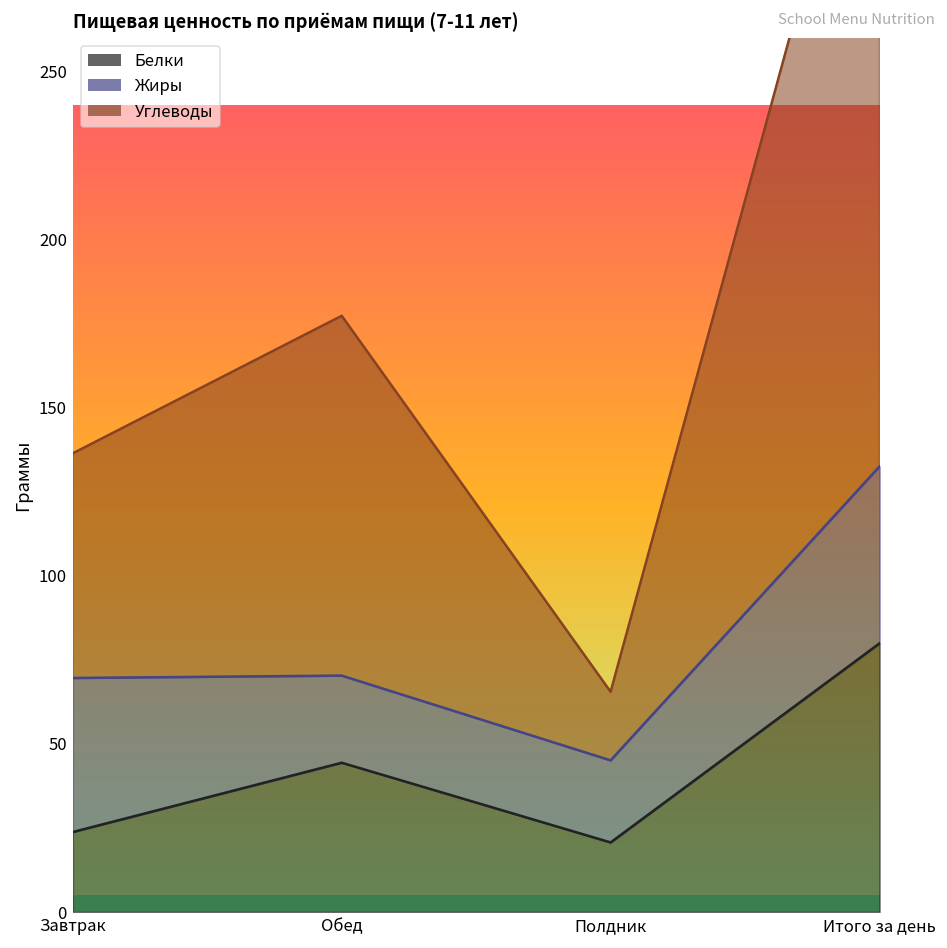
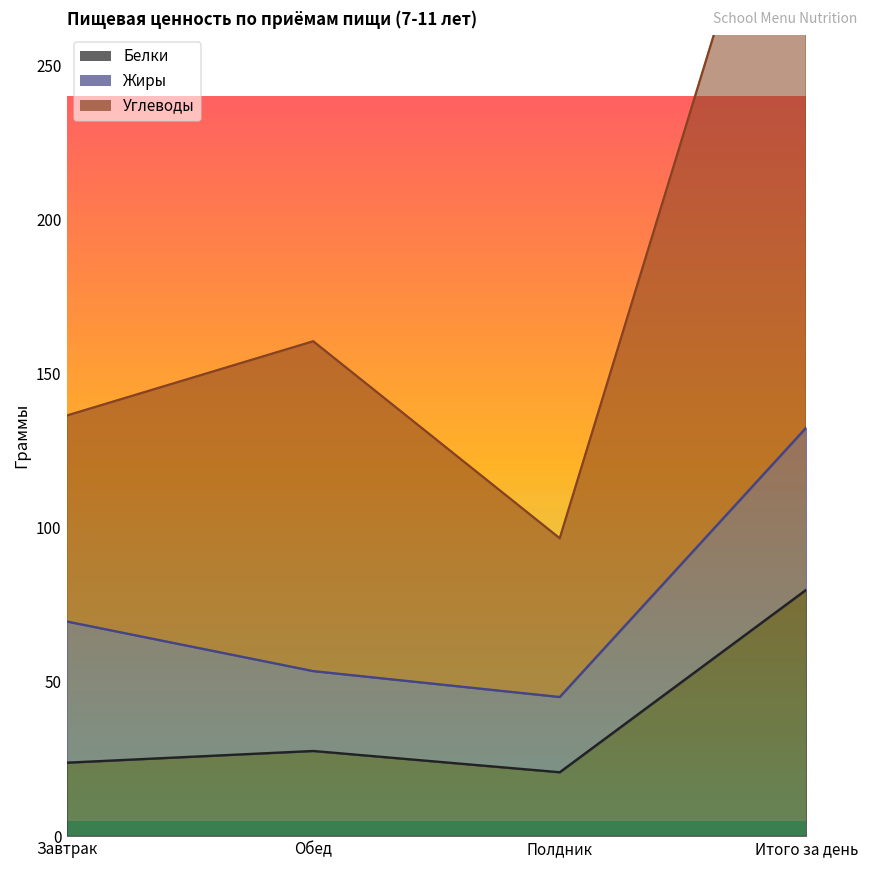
Белки, Обед: 44 -> 28
Углеводы, Полдник: 20 -> 52
